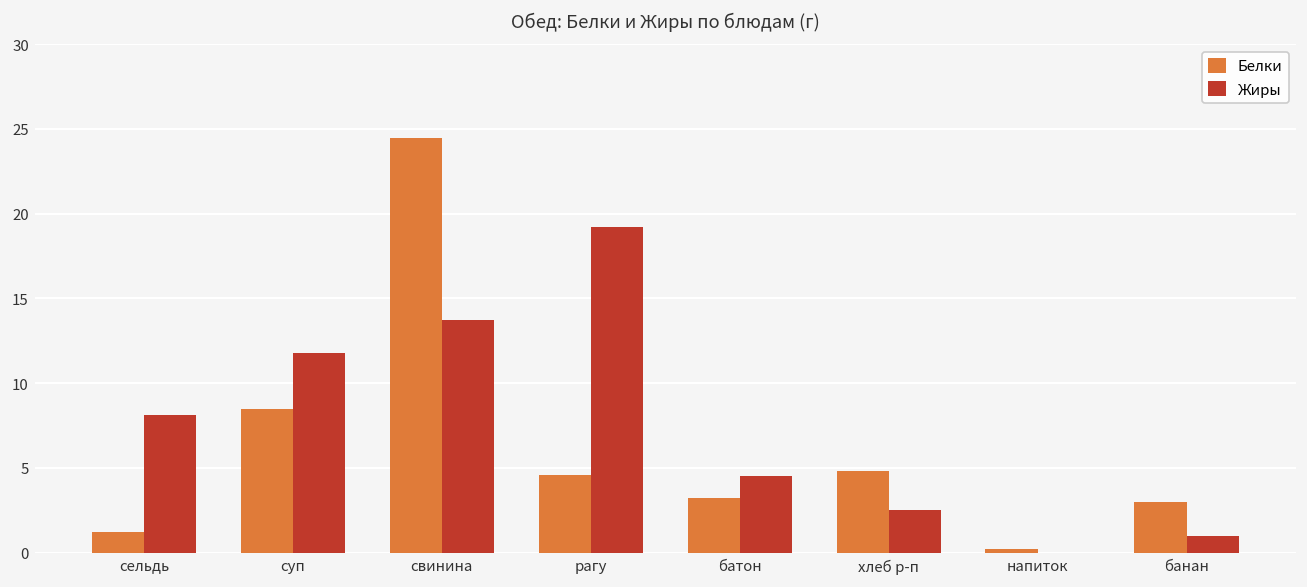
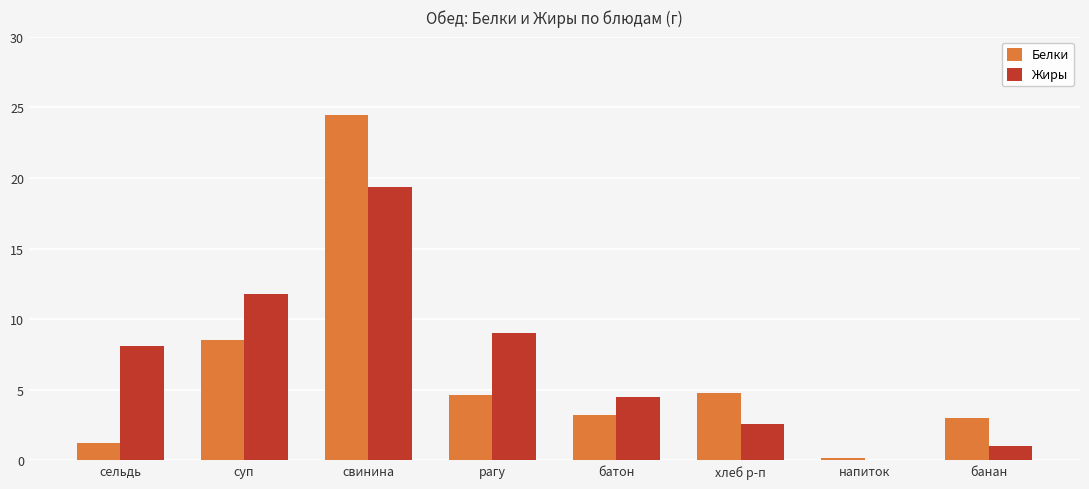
Жиры, свинина: 13.7 -> 19.3
Жиры, рагу: 19.2 -> 9.0
